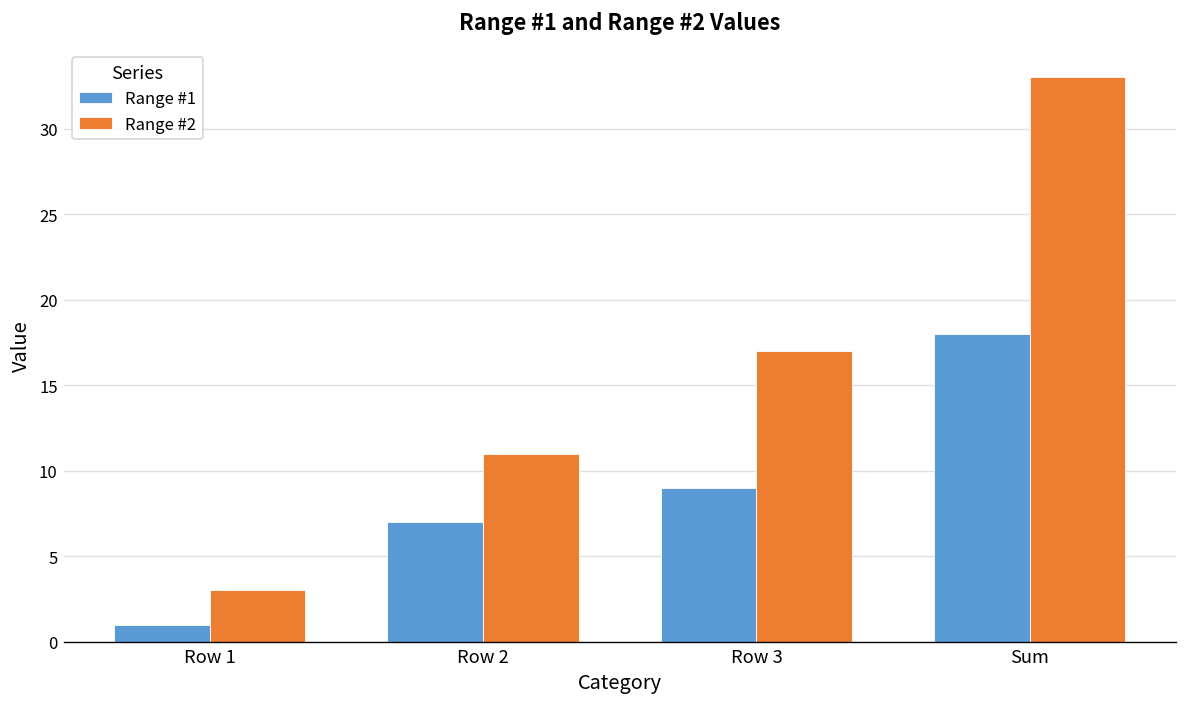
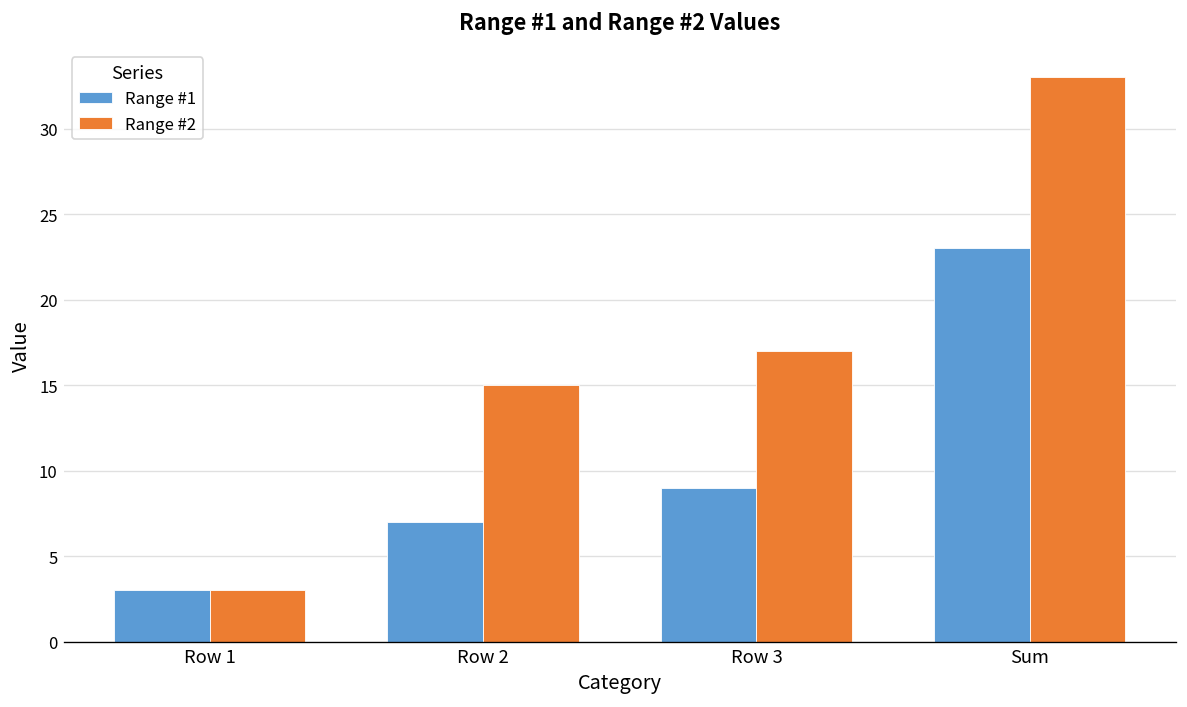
Range #1, Row 1: 1 -> 3
Range #2, Row 2: 11 -> 15
Range #1, Sum: 18 -> 23
